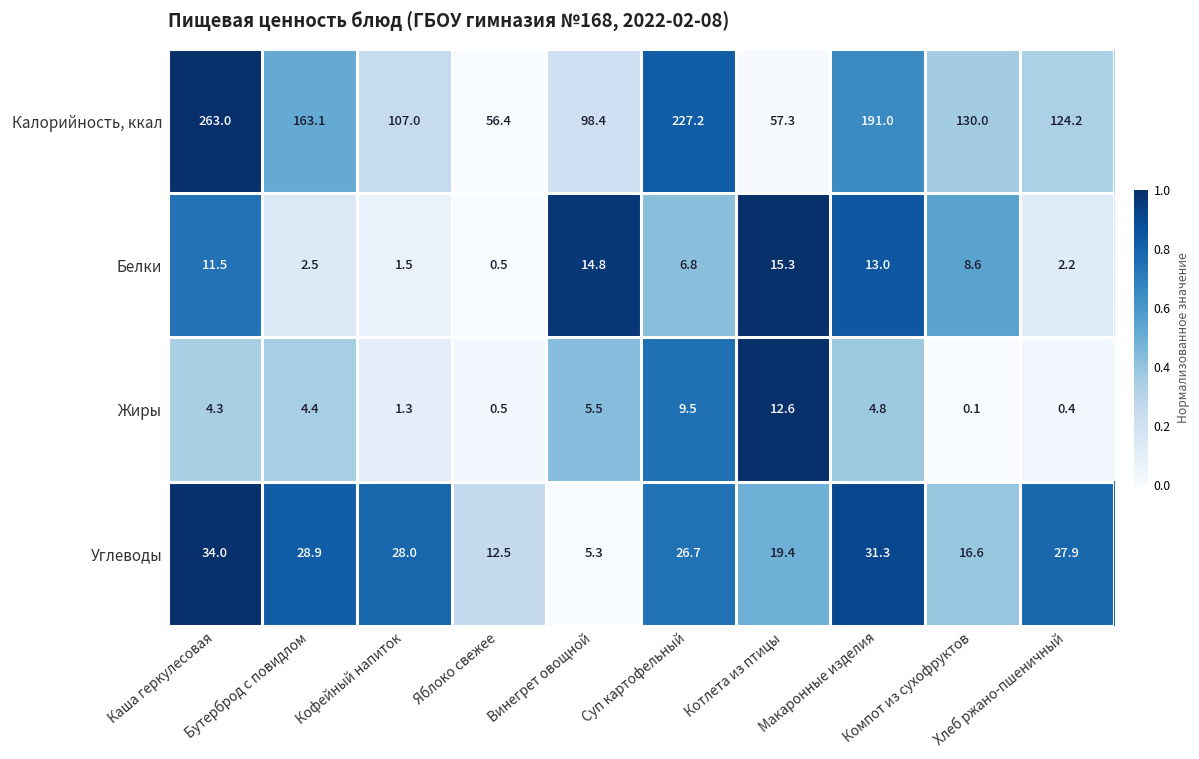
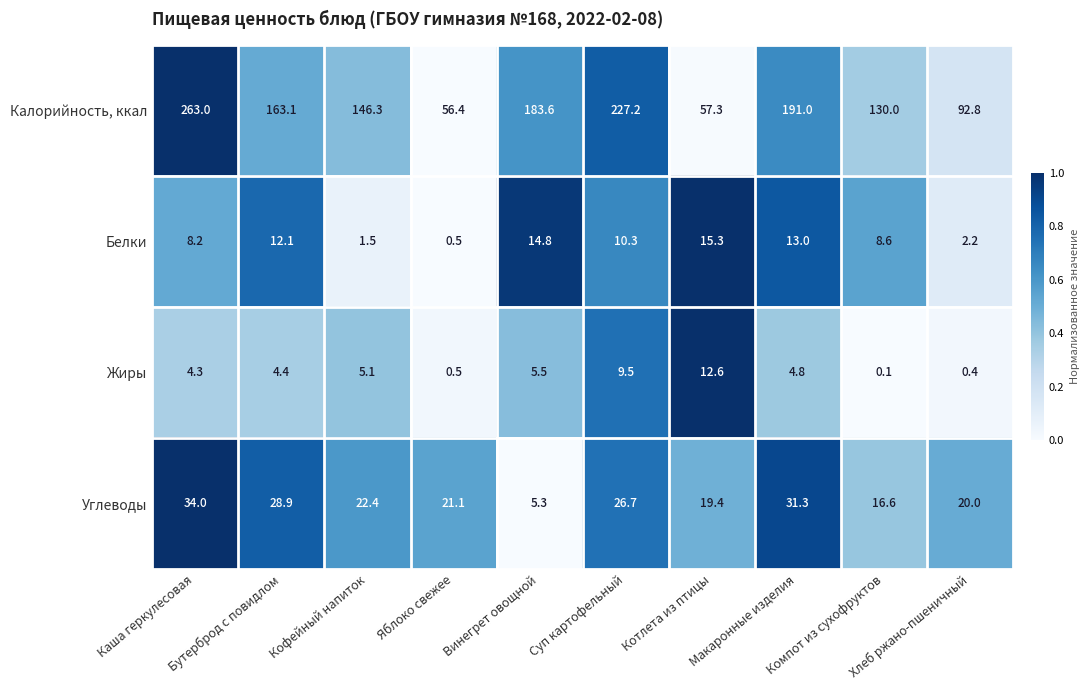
Калорийность, ккал, Кофейный напиток: 107.0 -> 146.3
Калорийность, ккал, Винегрет овощной: 98.4 -> 183.6
Калорийность, ккал, Хлеб ржано-пшеничный: 124.2 -> 92.8
Белки, Каша геркулесовая: 11.5 -> 8.2
Белки, Бутерброд с повидлом: 2.5 -> 12.1
Белки, Суп картофельный: 6.8 -> 10.3
Жиры, Кофейный напиток: 1.3 -> 5.1
Углеводы, Кофейный напиток: 28.0 -> 22.4
Углеводы, Яблоко свежее: 12.5 -> 21.1
Углеводы, Хлеб ржано-пшеничный: 27.9 -> 20.0
